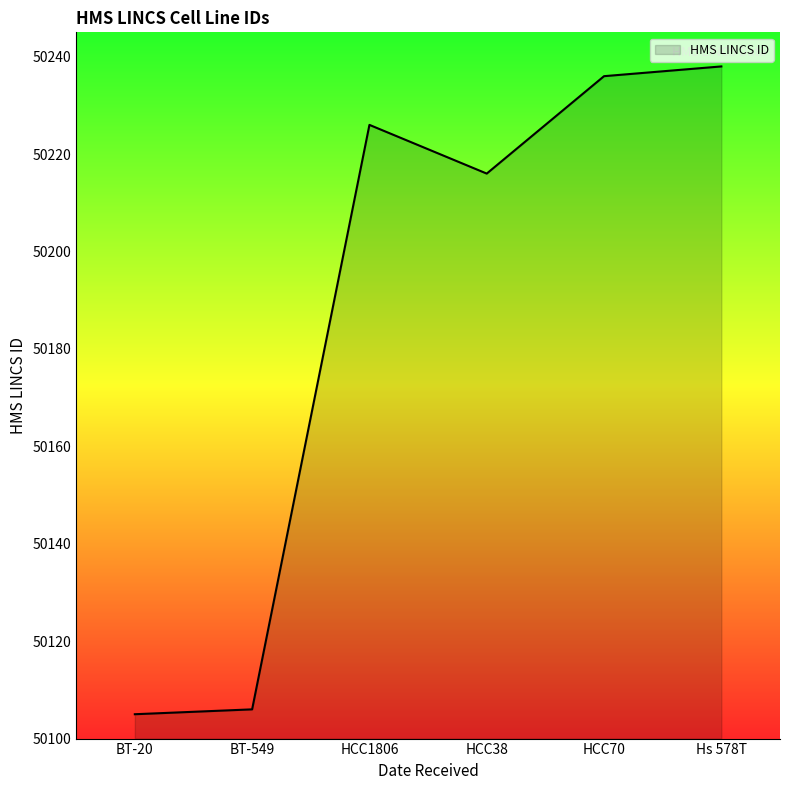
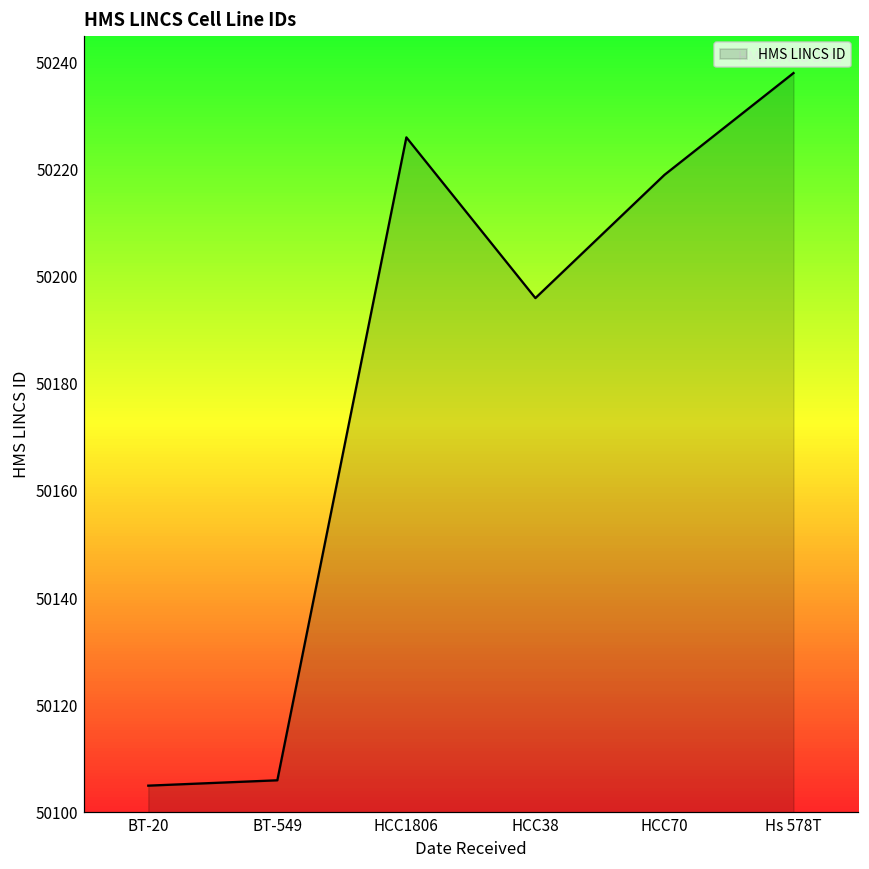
HCC38: 50216 -> 50196
HCC70: 50236 -> 50219
